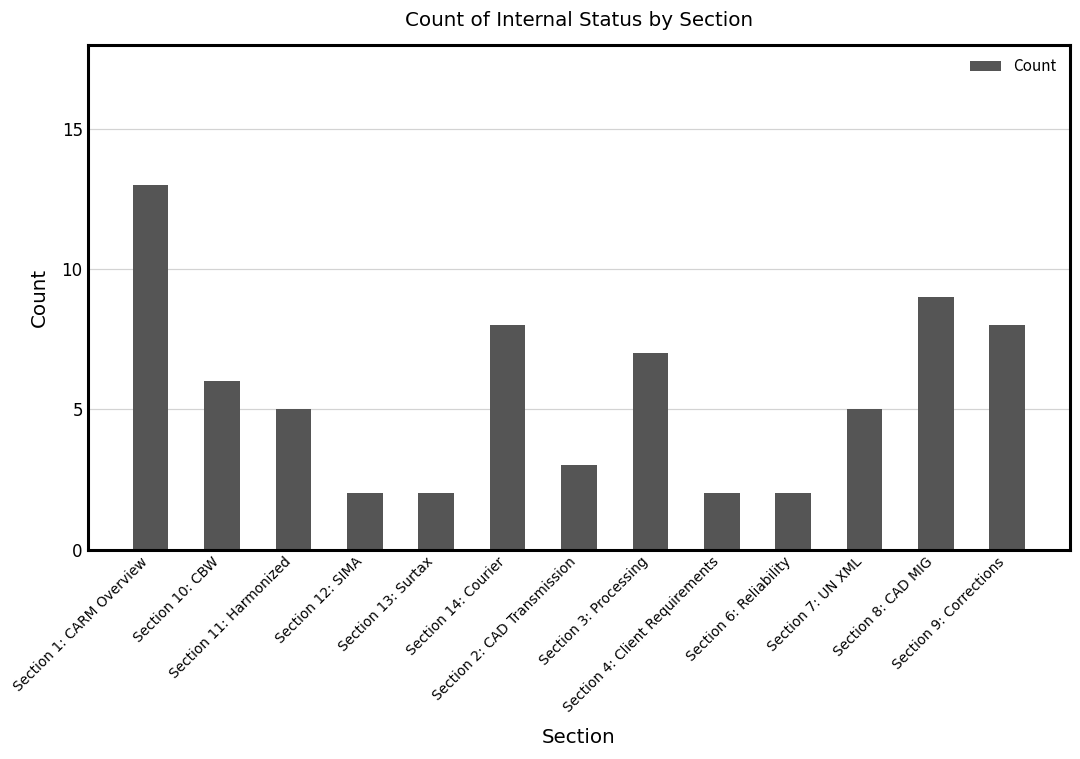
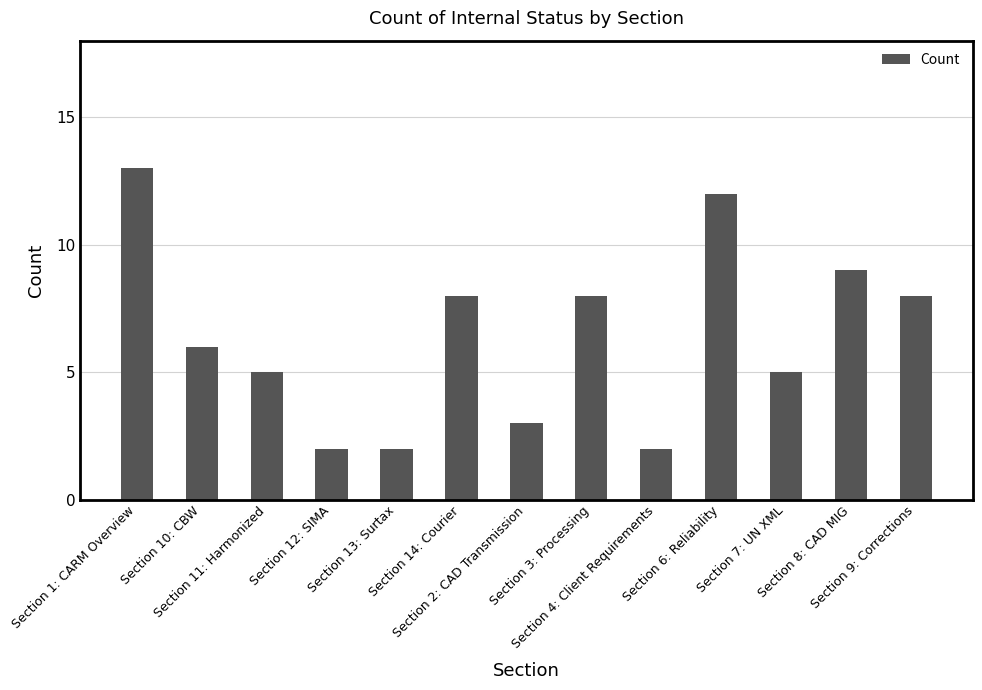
Section 3: Processing: 7 -> 8
Section 6: Reliability: 2 -> 12
